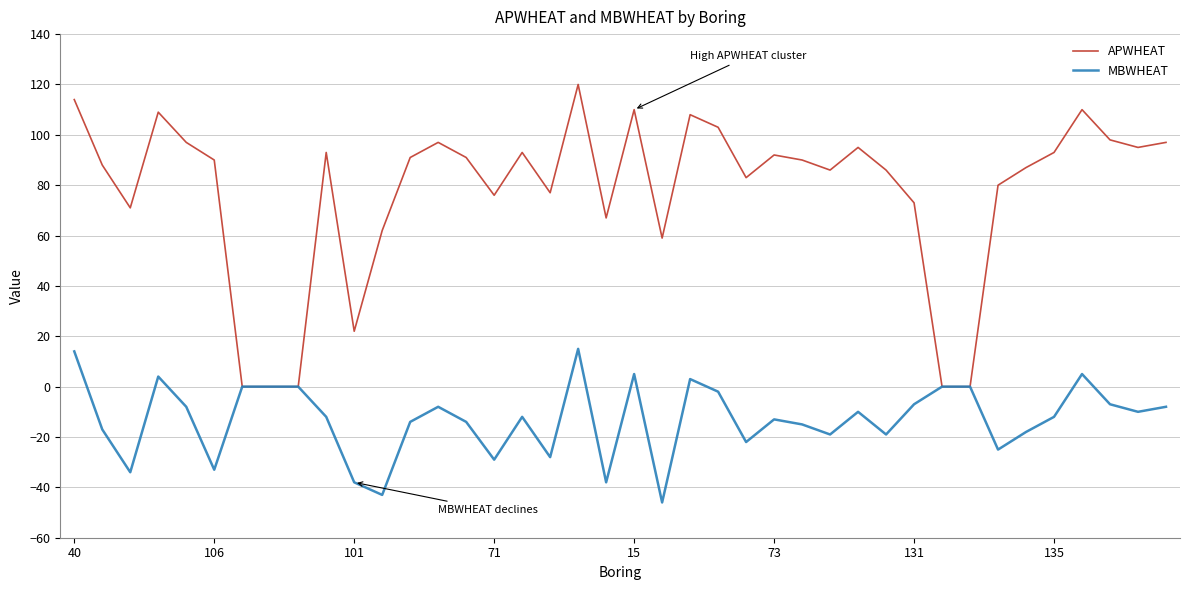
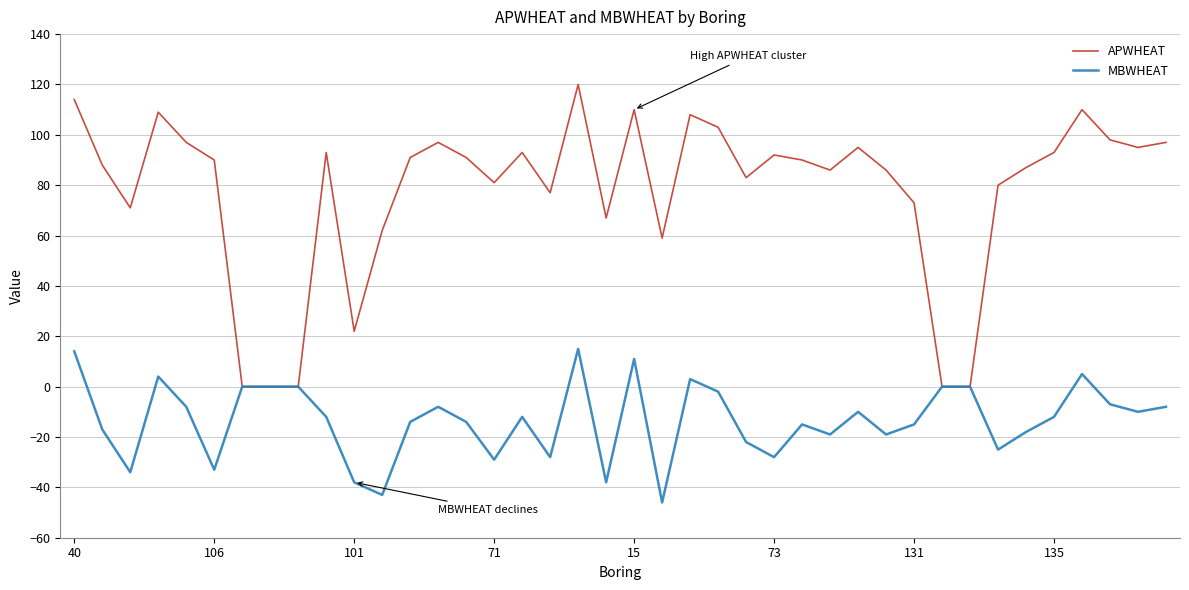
APWHEAT, 71: 76 -> 81
MBWHEAT, 15: 5 -> 11
MBWHEAT, 73: -13 -> -28
MBWHEAT, 131: -7 -> -15
